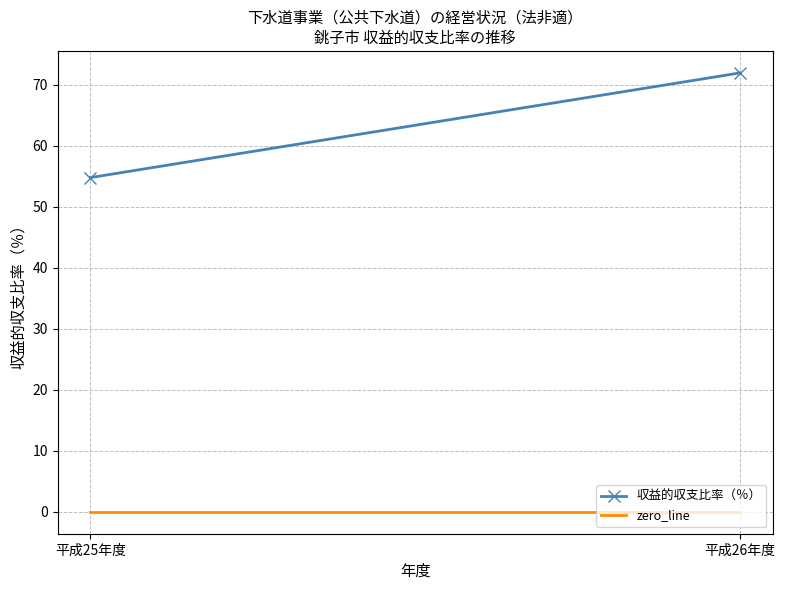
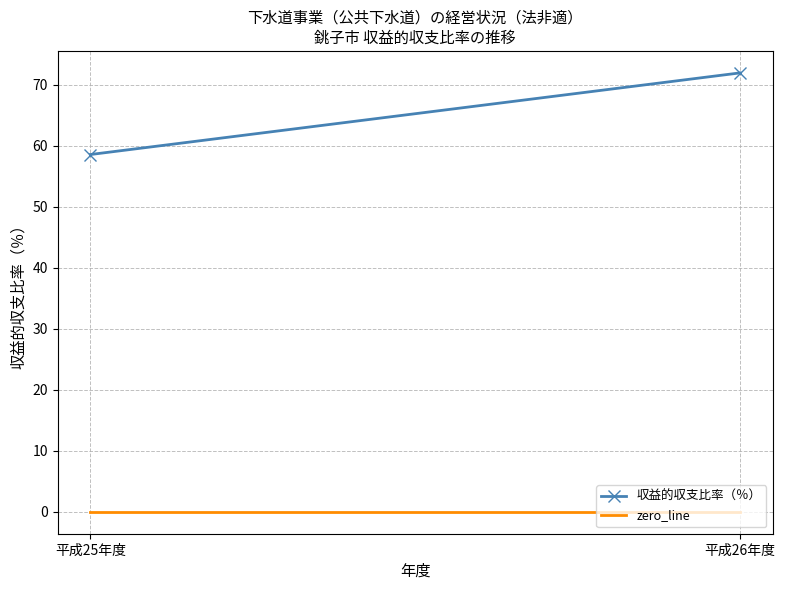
収益的収支比率（％）, 平成25年度: 55 -> 59
